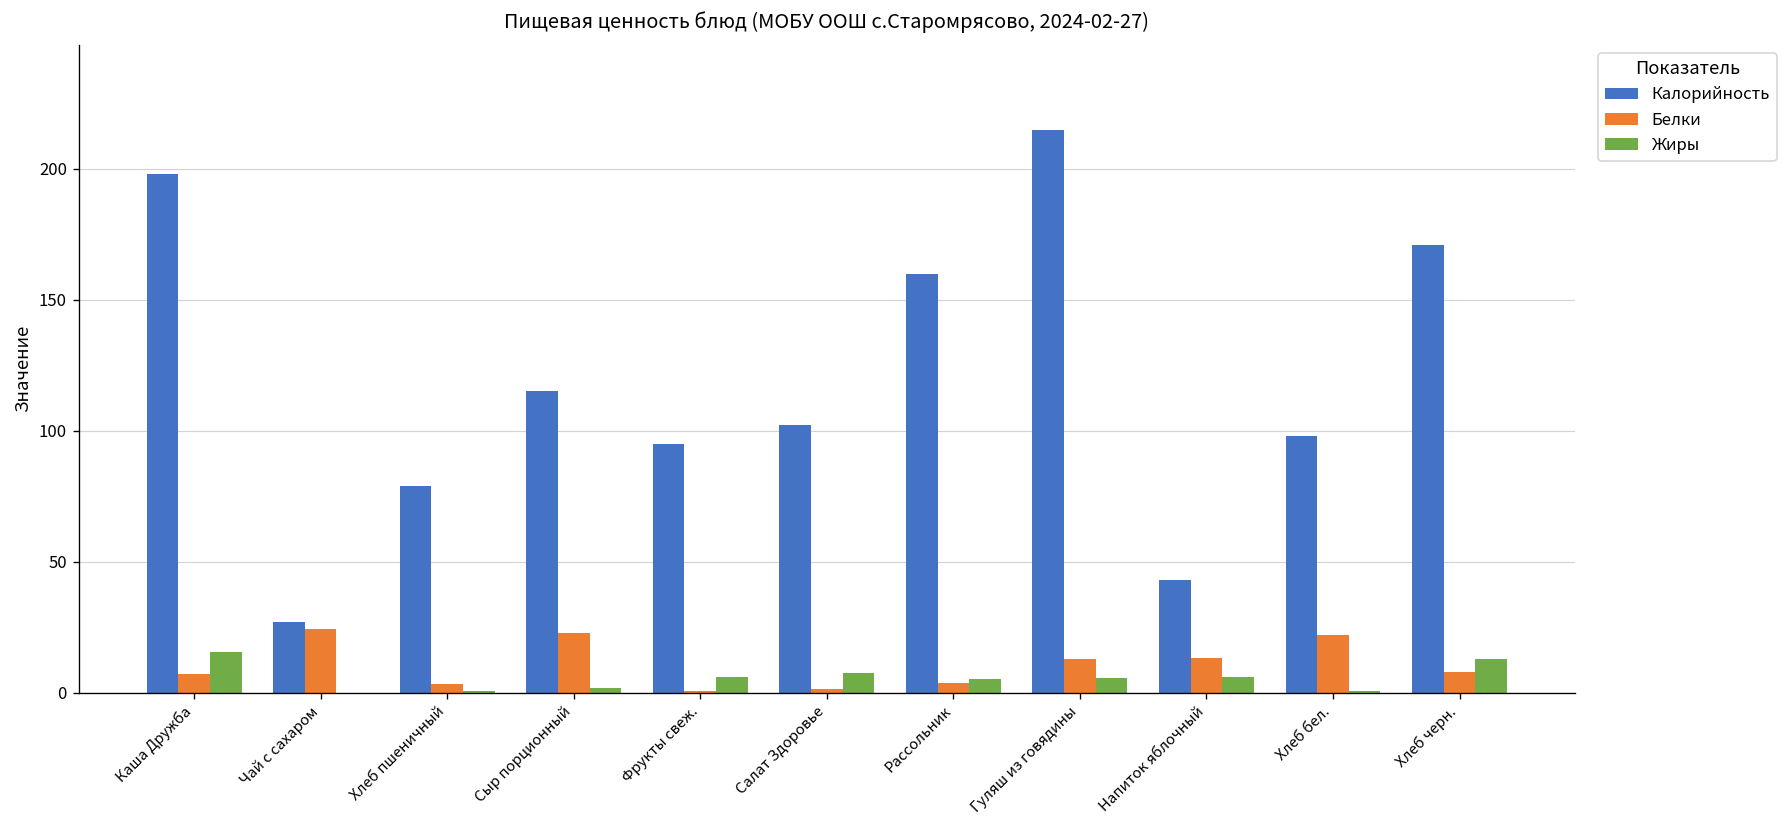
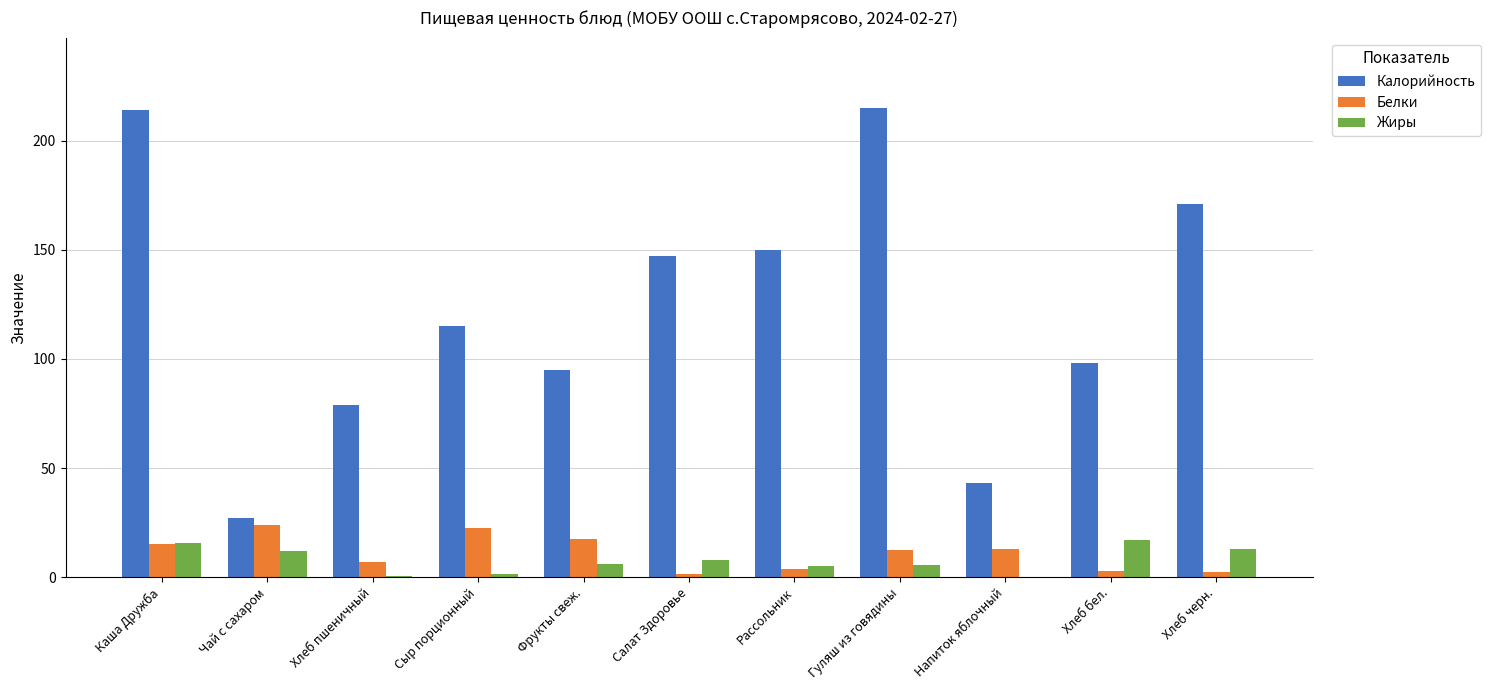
Калорийность, Каша Дружба: 198 -> 214
Белки, Каша Дружба: 7 -> 15
Жиры, Чай с сахаром: 0 -> 12
Белки, Хлеб пшеничный: 3 -> 7
Белки, Фрукты свеж.: 0 -> 18
Калорийность, Салат Здоровье: 102 -> 147
Калорийность, Рассольник: 160 -> 150
Жиры, Напиток яблочный: 6 -> 0
Белки, Хлеб бел.: 22 -> 3
Жиры, Хлеб бел.: 0 -> 17
Белки, Хлеб черн.: 8 -> 2
